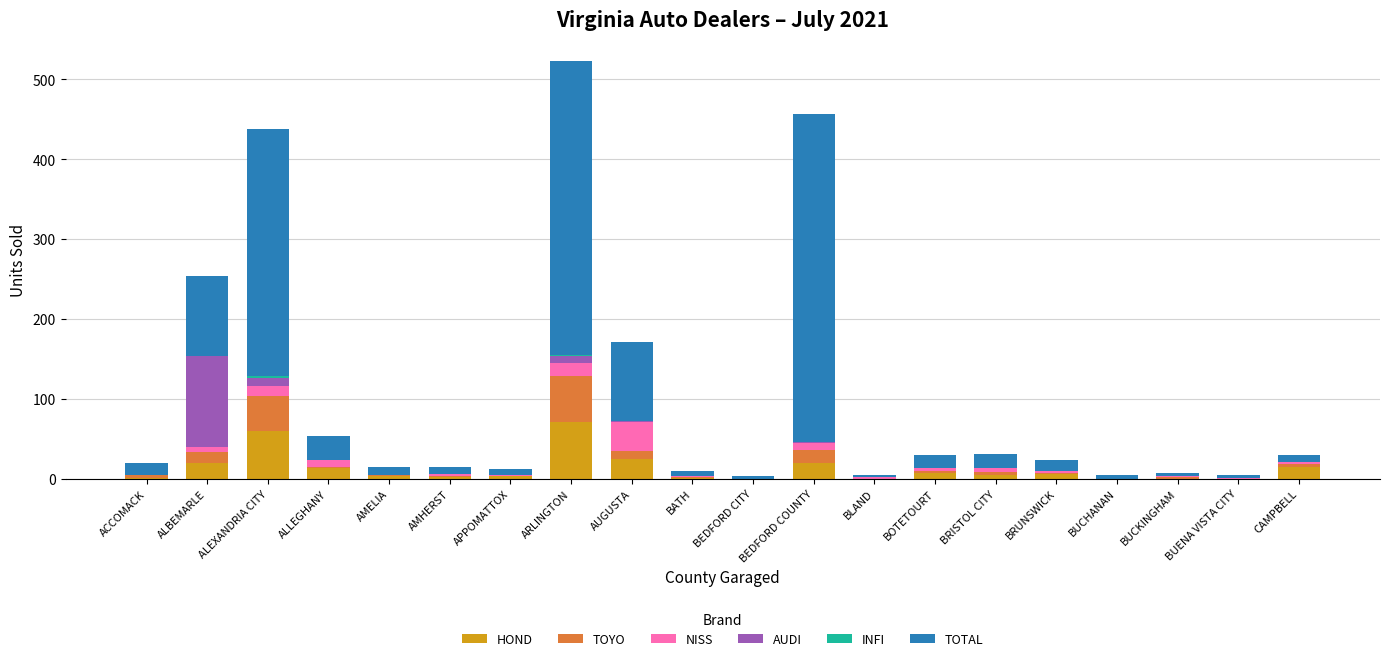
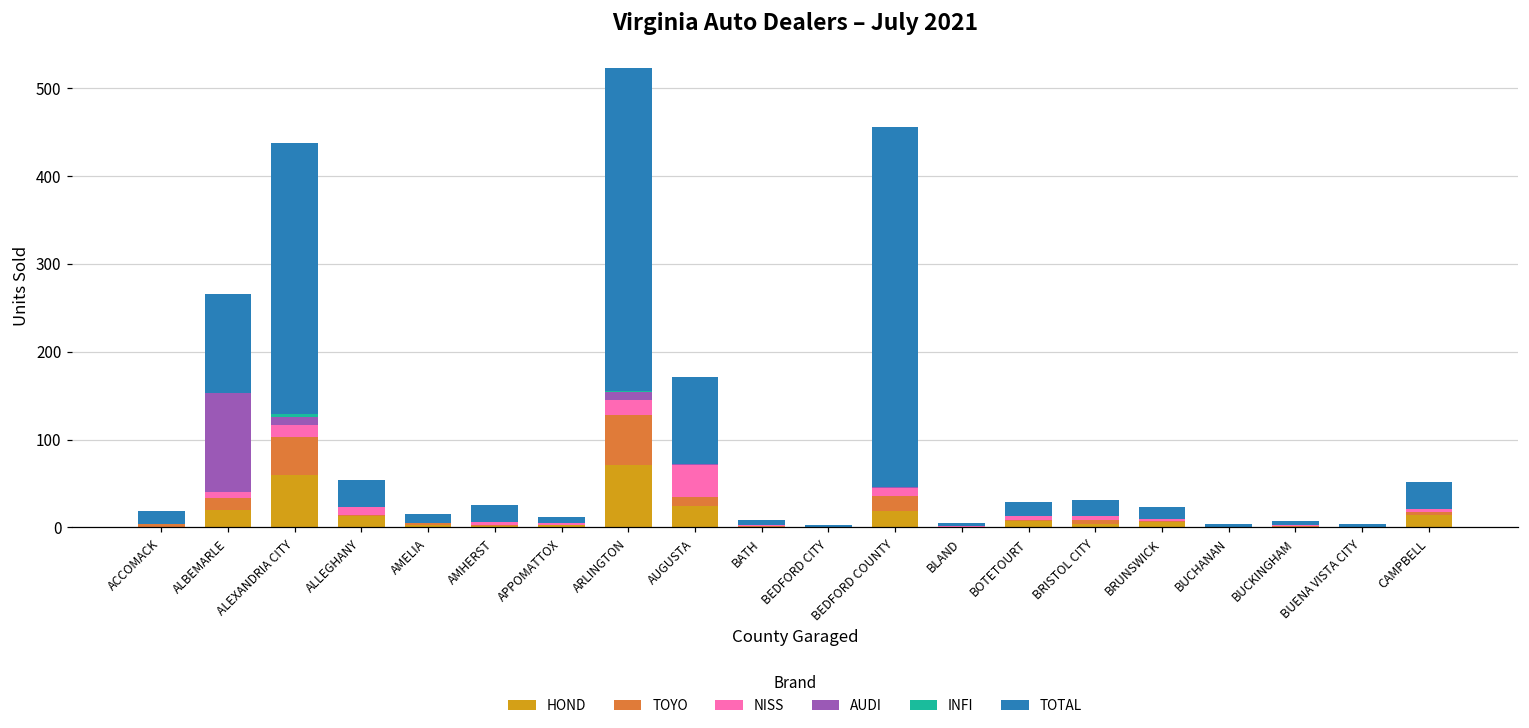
TOTAL, ALBEMARLE: 100 -> 110
TOTAL, AMHERST: 10 -> 20
TOTAL, CAMPBELL: 10 -> 30
